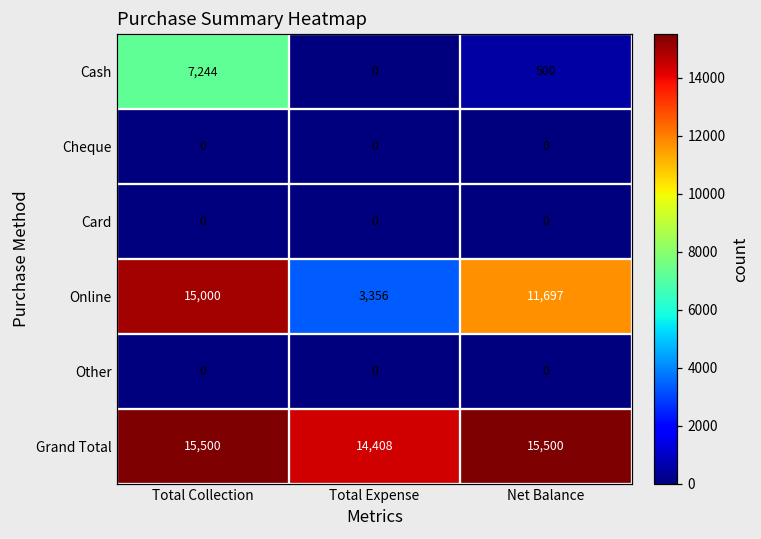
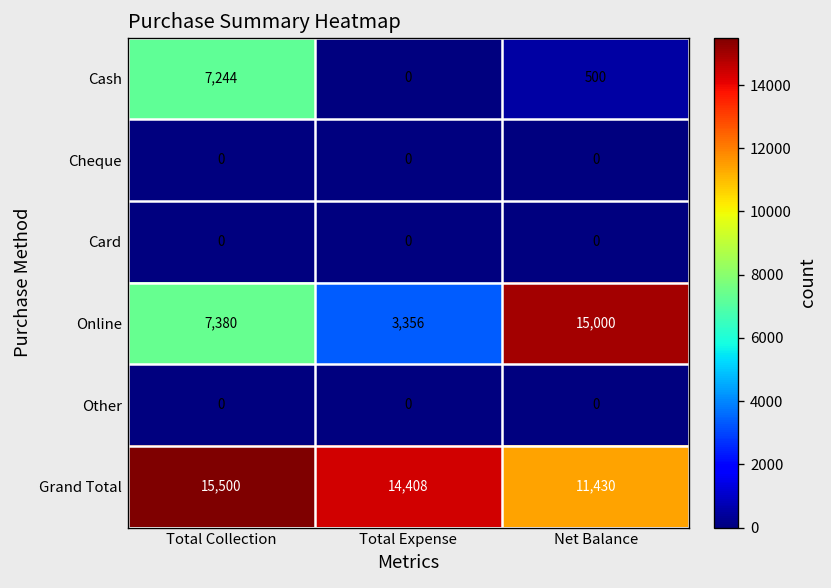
Online, Total Collection: 15,000 -> 7,380
Online, Net Balance: 11,697 -> 15,000
Grand Total, Net Balance: 15,500 -> 11,430
